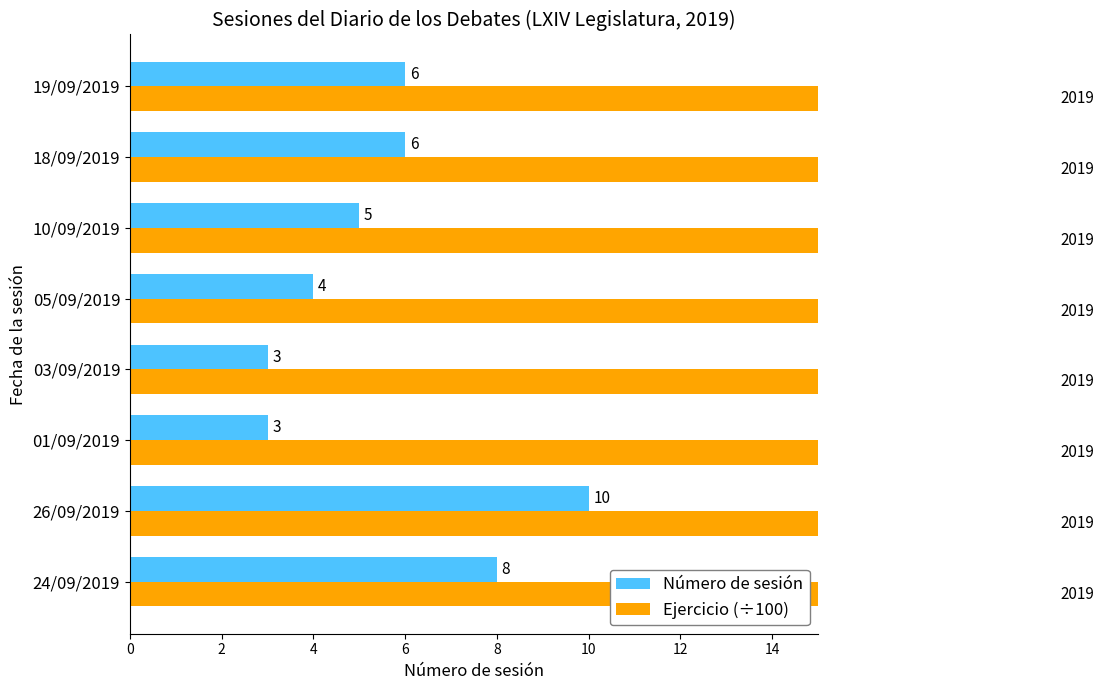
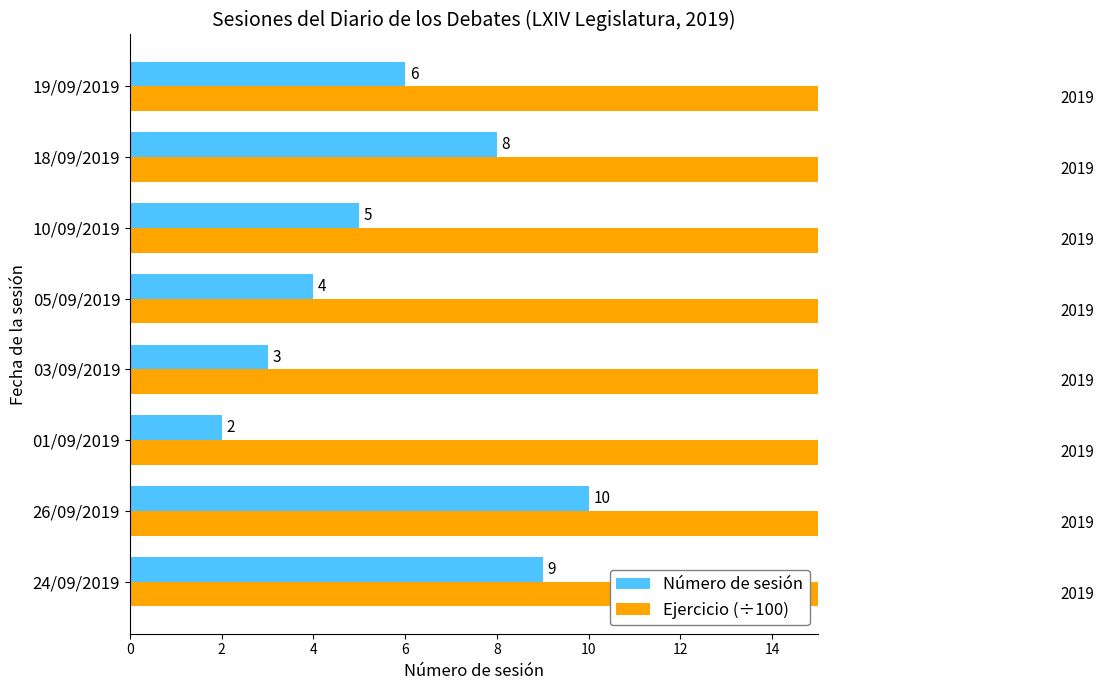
Número de sesión, 18/09/2019: 6 -> 8
Número de sesión, 01/09/2019: 3 -> 2
Número de sesión, 24/09/2019: 8 -> 9
